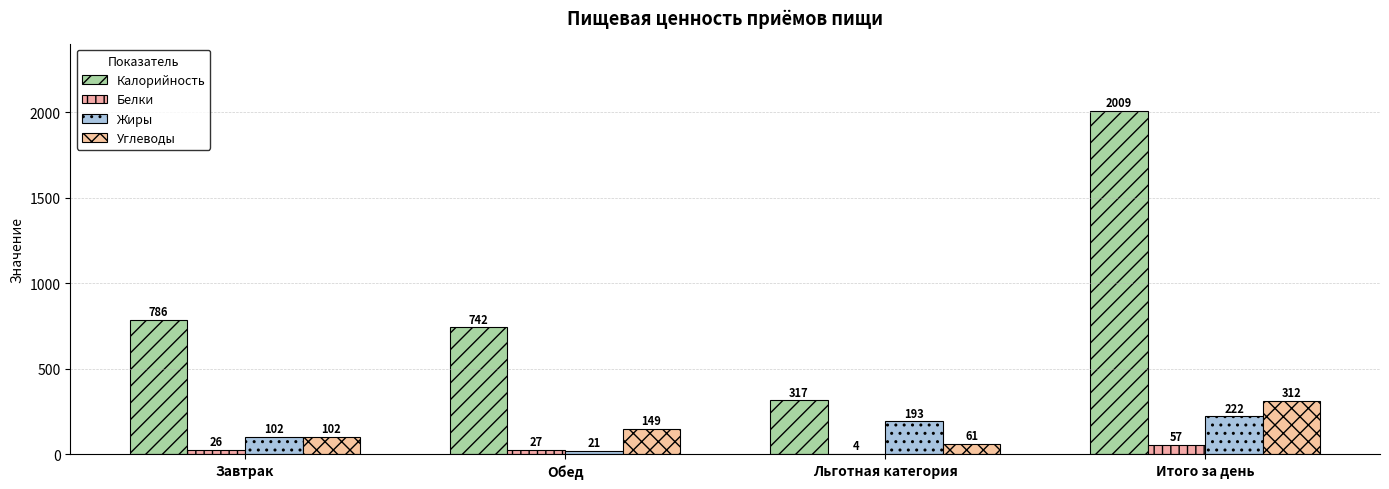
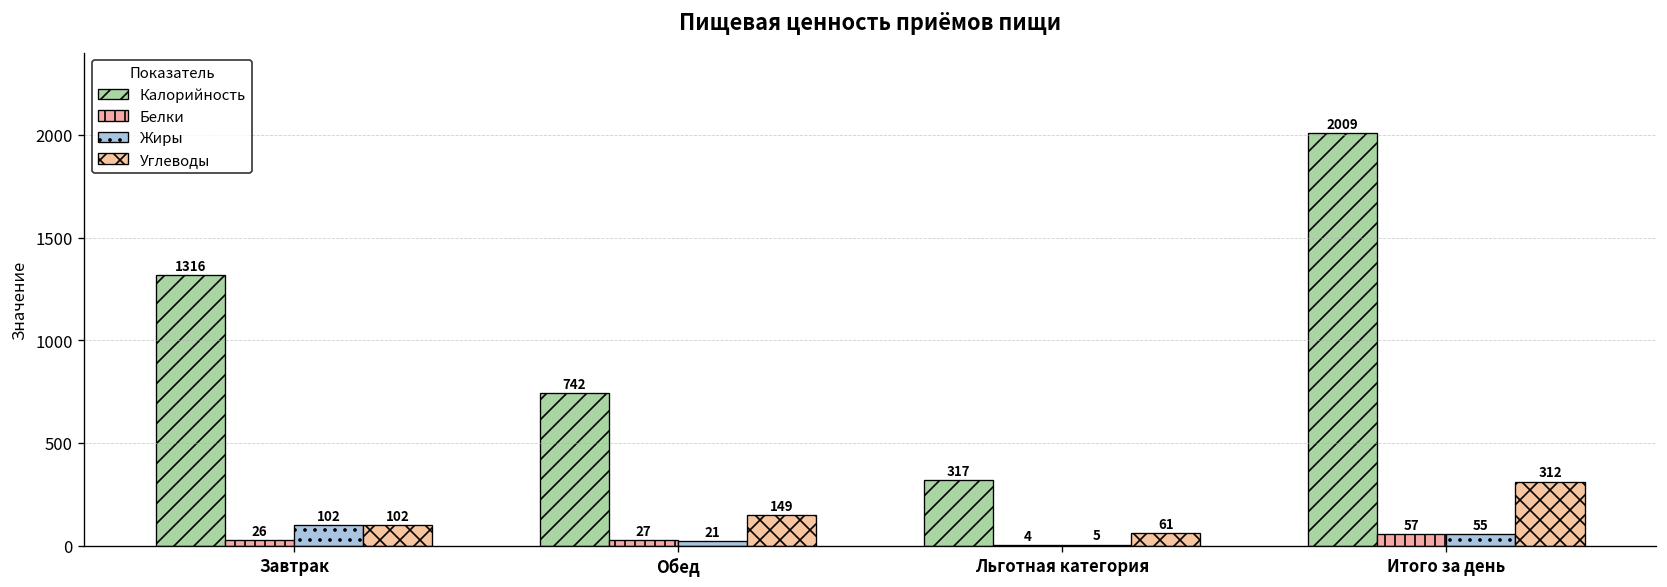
Калорийность, Завтрак: 786 -> 1316
Жиры, Льготная категория: 193 -> 5
Жиры, Итого за день: 222 -> 55
